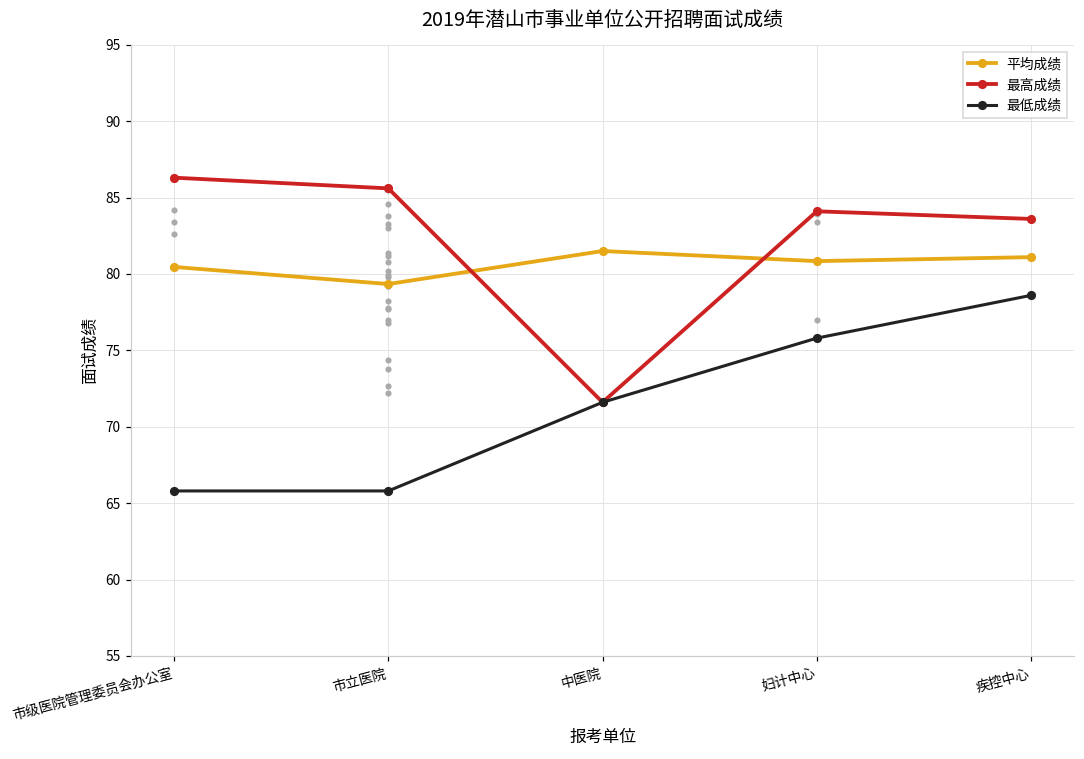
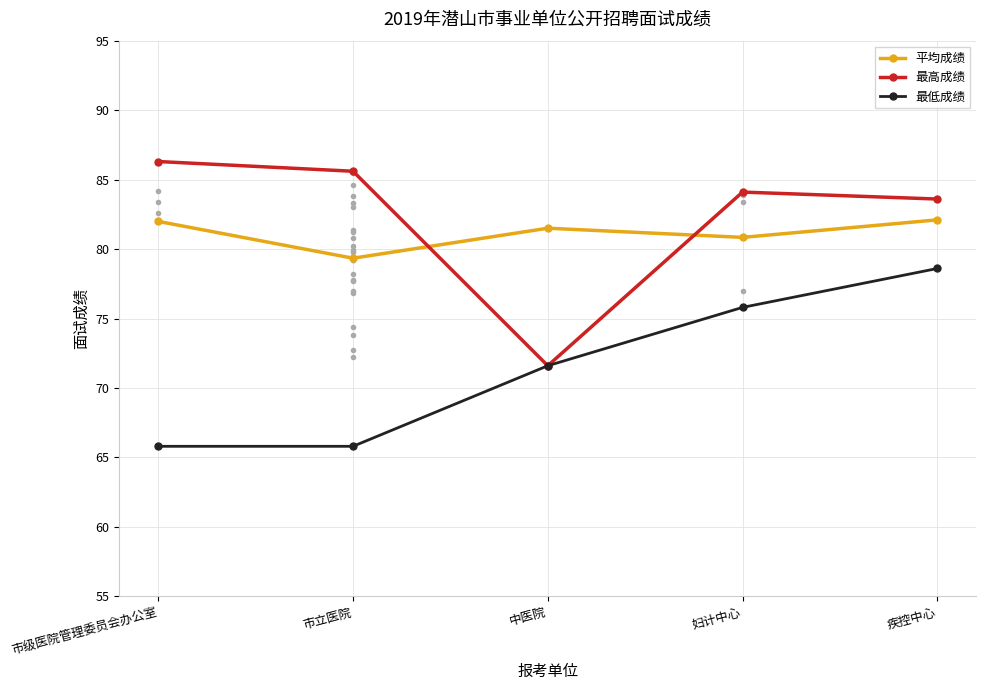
平均成绩, 市级医院管理委员会办公室: 80.5 -> 82.0
平均成绩, 疾控中心: 81.1 -> 82.1
